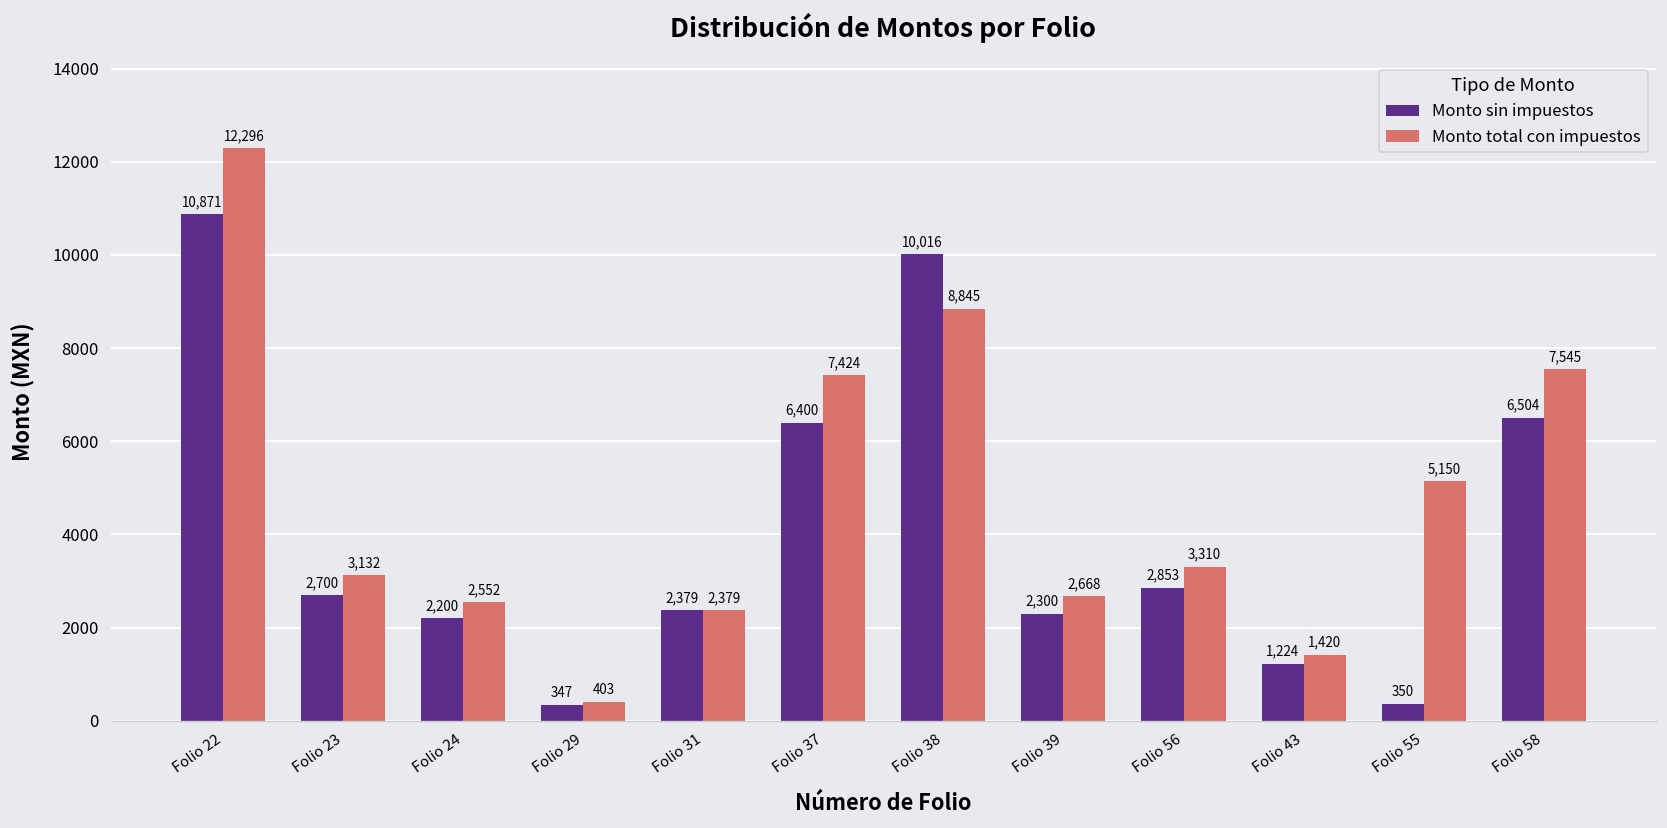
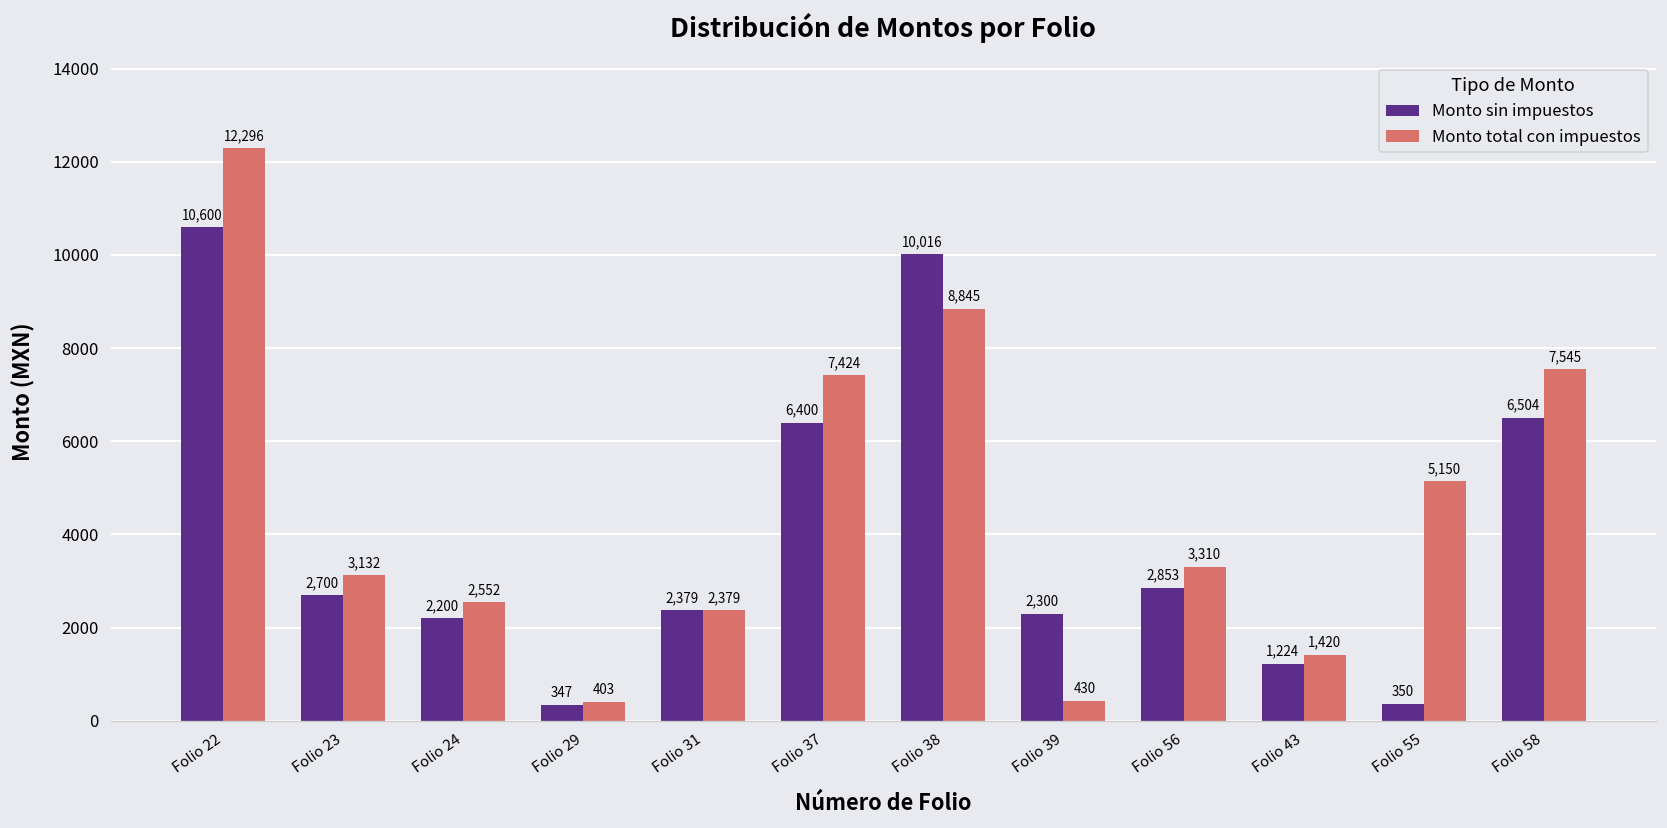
Monto sin impuestos, Folio 22: 10,871 -> 10,600
Monto total con impuestos, Folio 39: 2,668 -> 430
